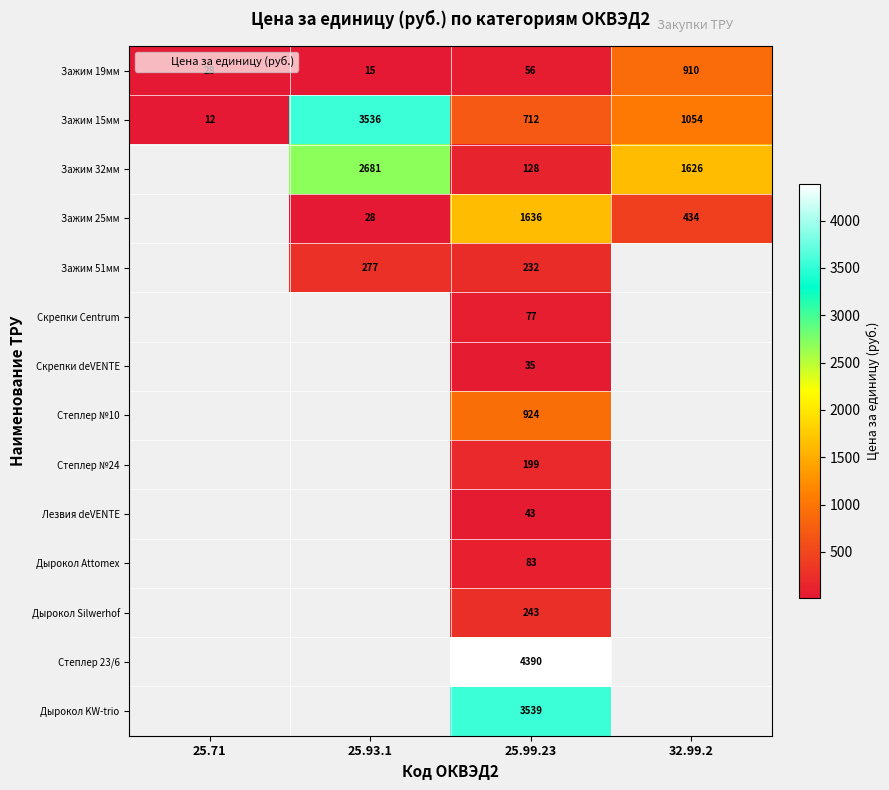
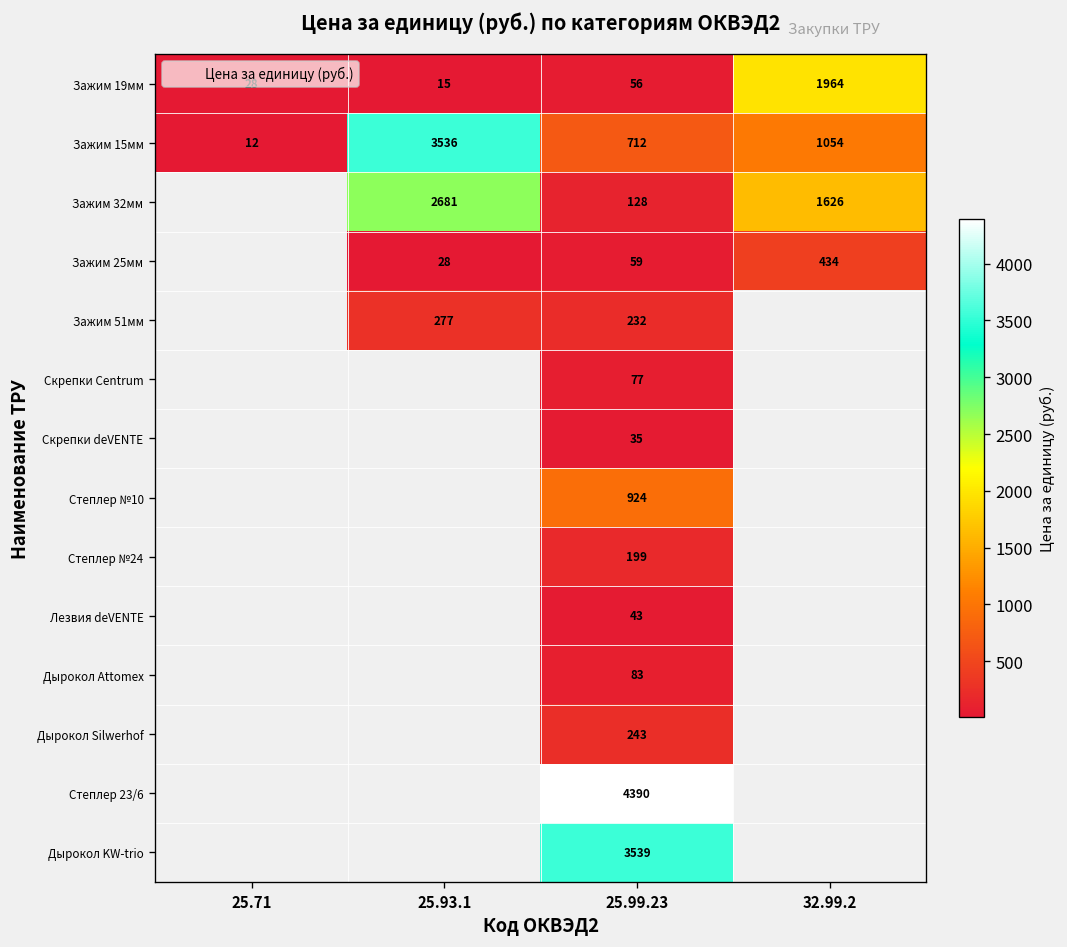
Зажим 19мм, 32.99.2: 910 -> 1964
Зажим 25мм, 25.99.23: 1636 -> 59
